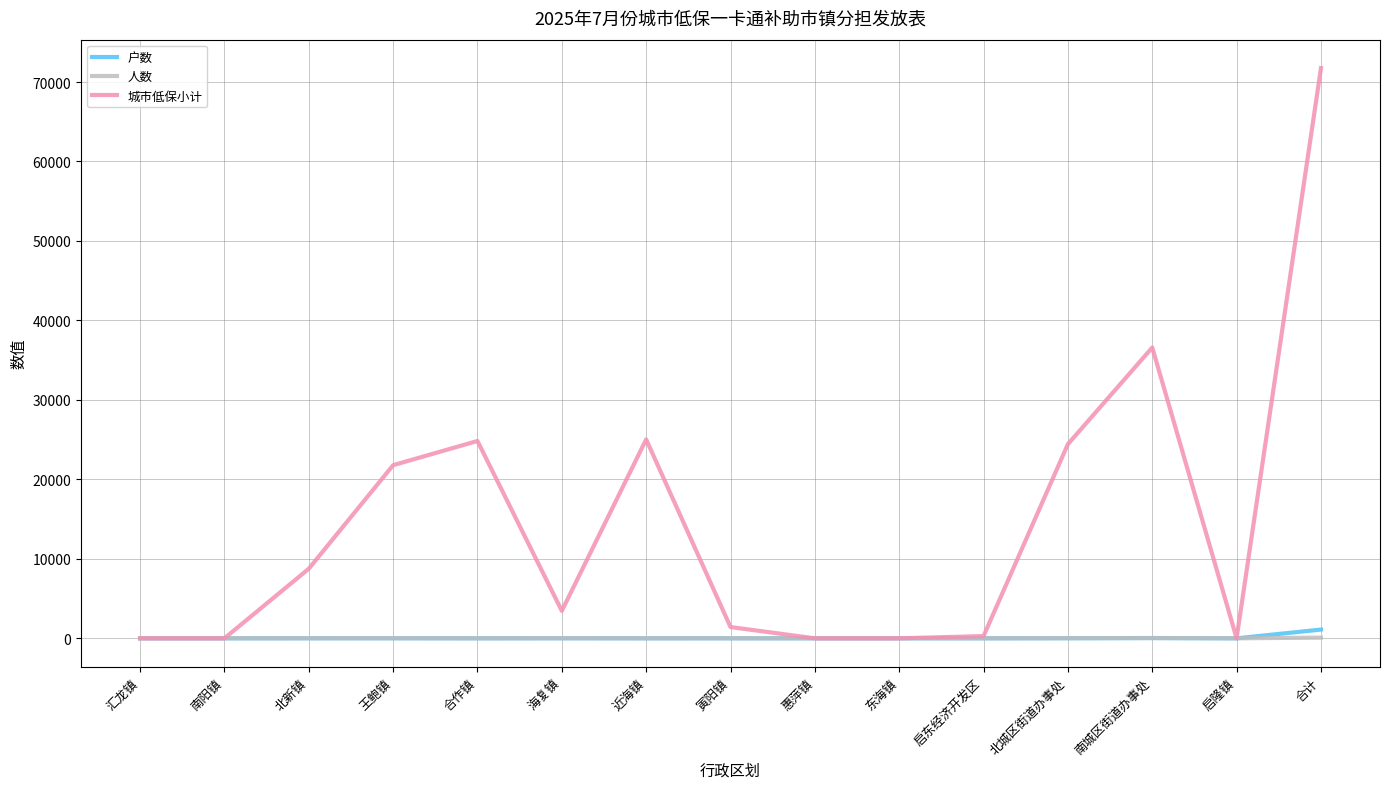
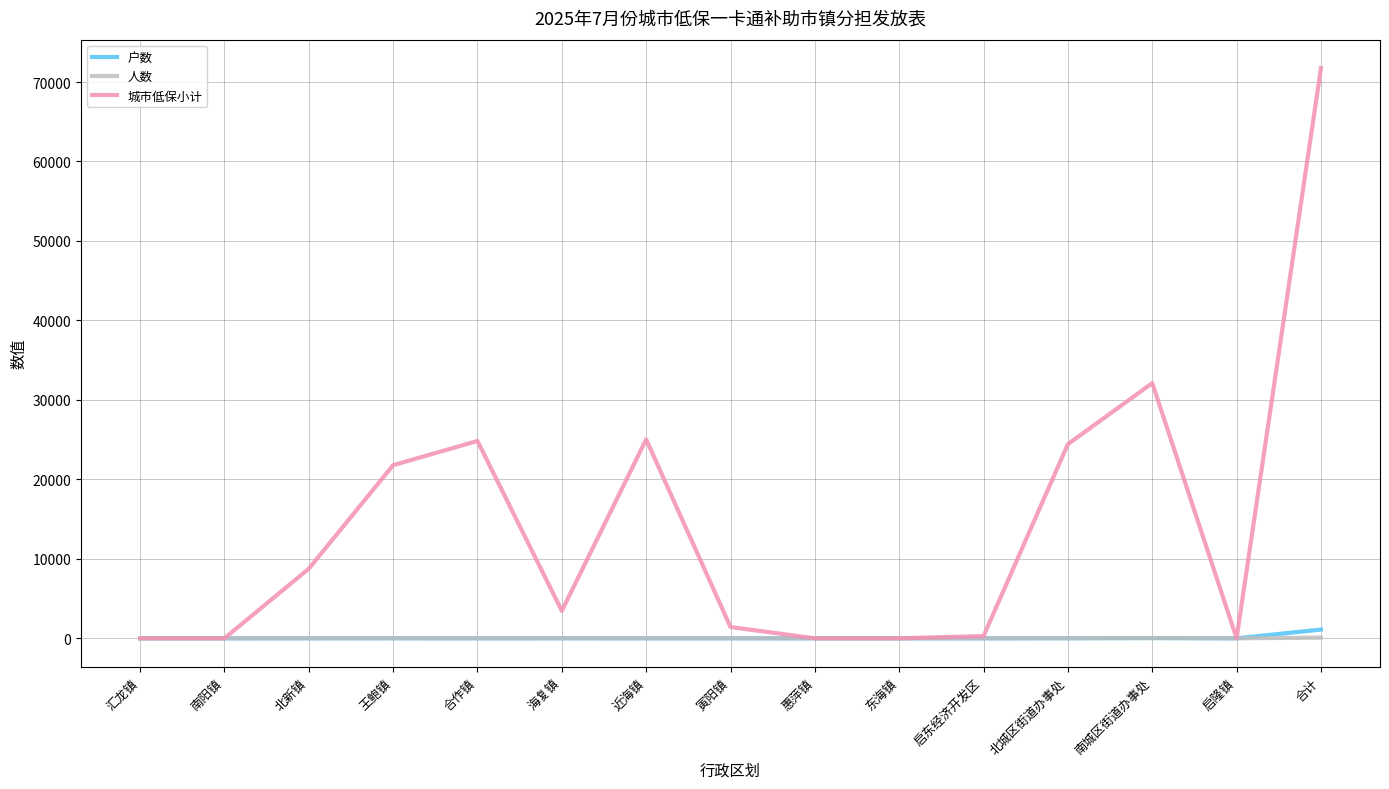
城市低保小计, 南城区街道办事处: 37000 -> 32000
